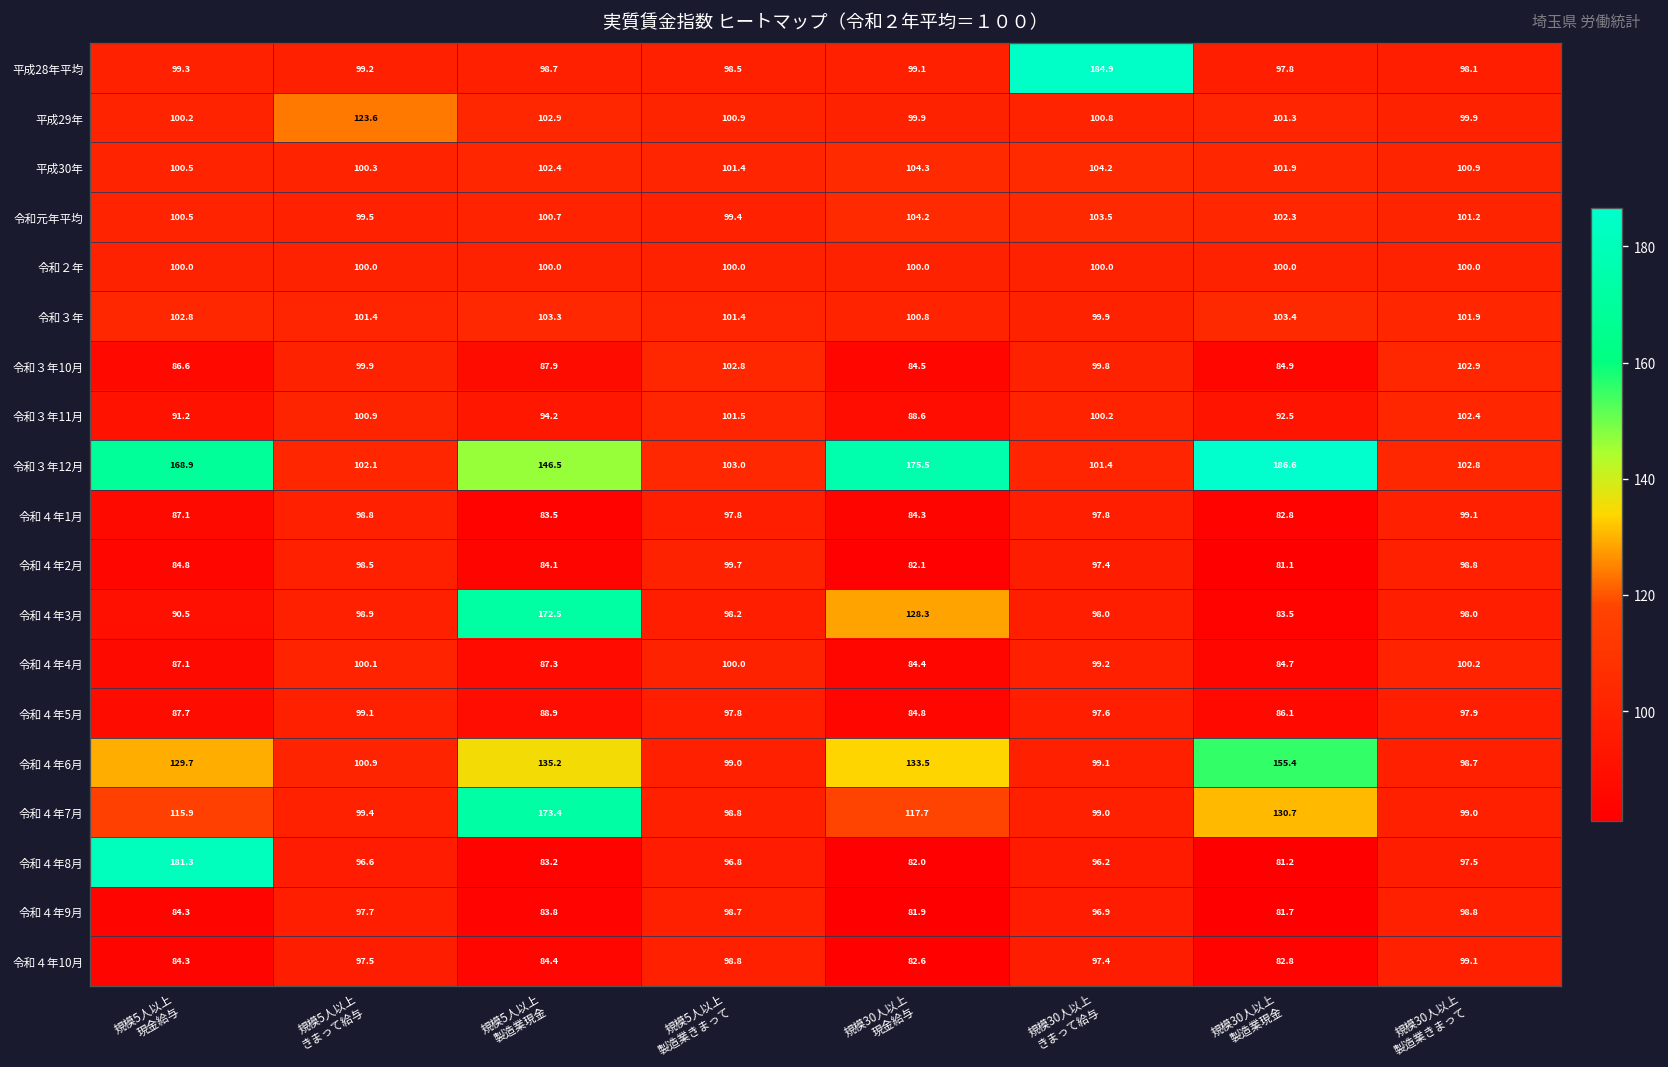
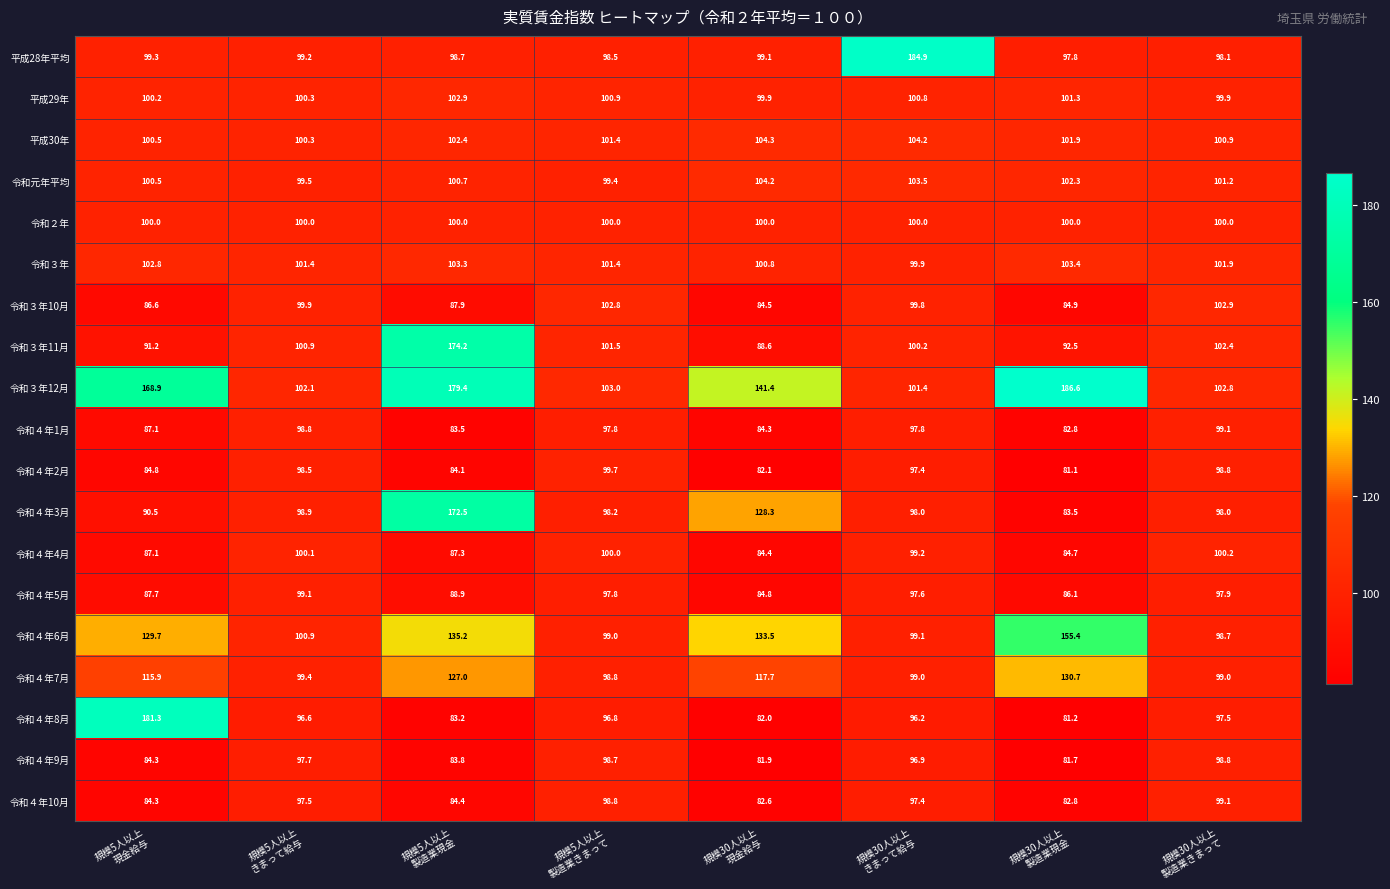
平成29年, 規模5人以上 きまって給与: 123.6 -> 100.3
令和３年11月, 規模5人以上 製造業現金: 94.2 -> 174.2
令和３年12月, 規模5人以上 製造業現金: 146.5 -> 179.4
令和３年12月, 規模30人以上 現金給与: 175.5 -> 141.4
令和４年7月, 規模5人以上 製造業現金: 173.4 -> 127.0
